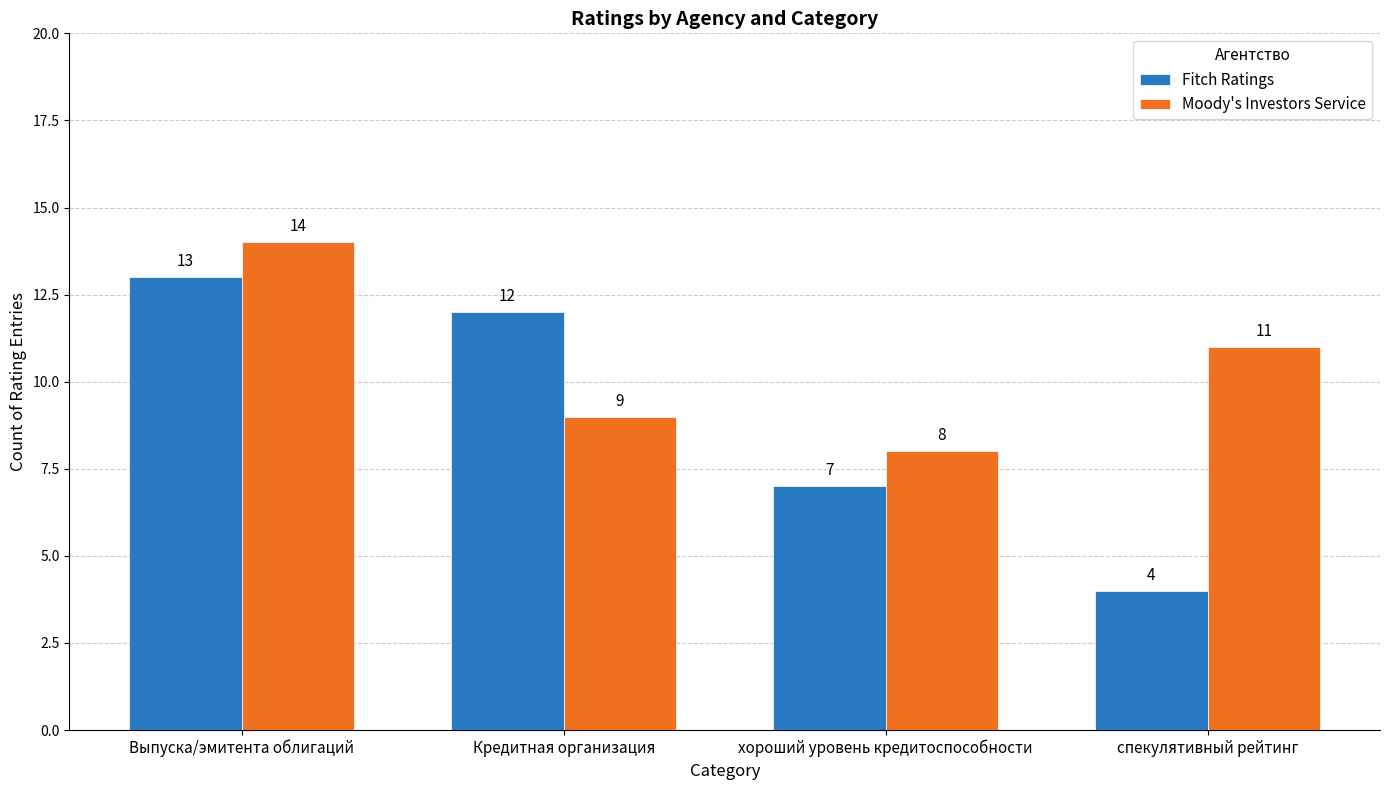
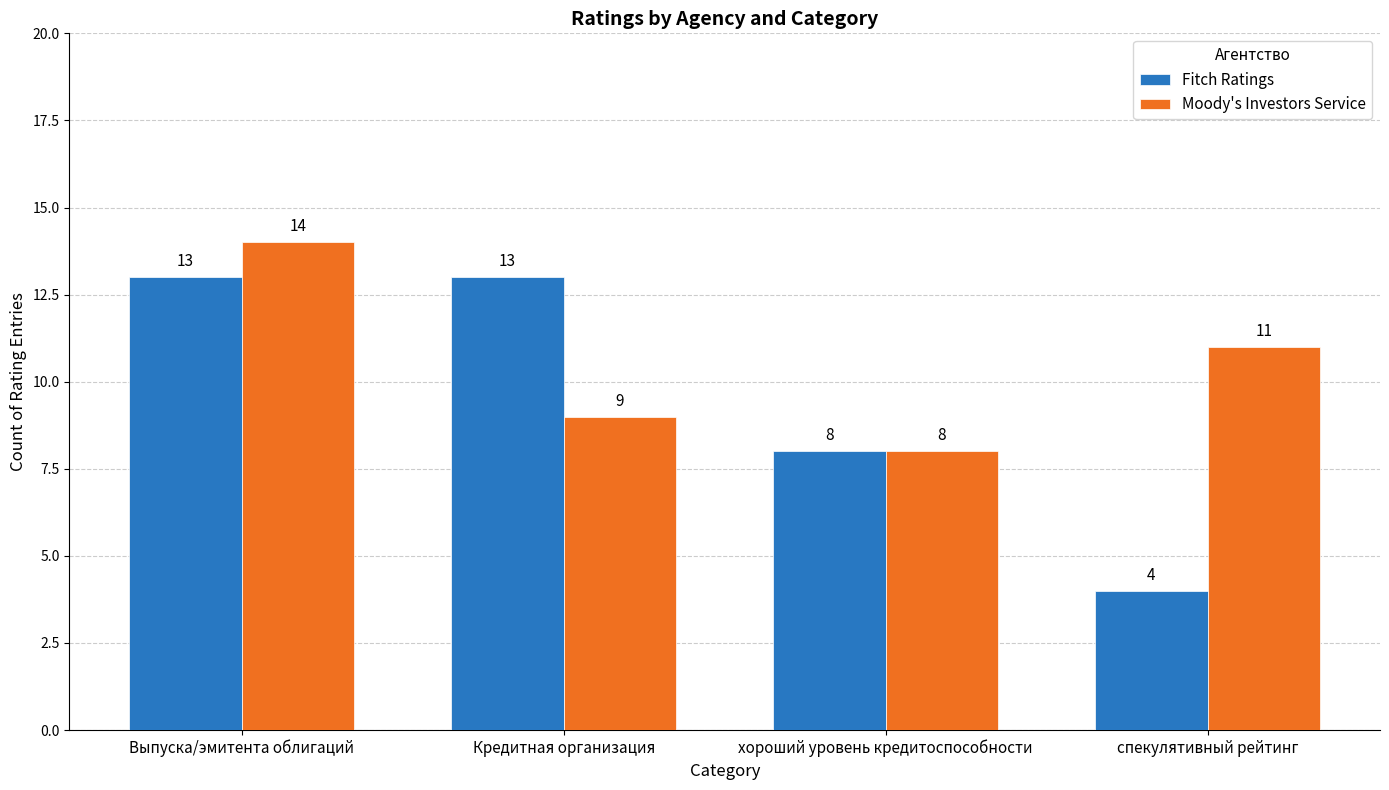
Fitch Ratings, Кредитная организация: 12 -> 13
Fitch Ratings, хороший уровень кредитоспособности: 7 -> 8
